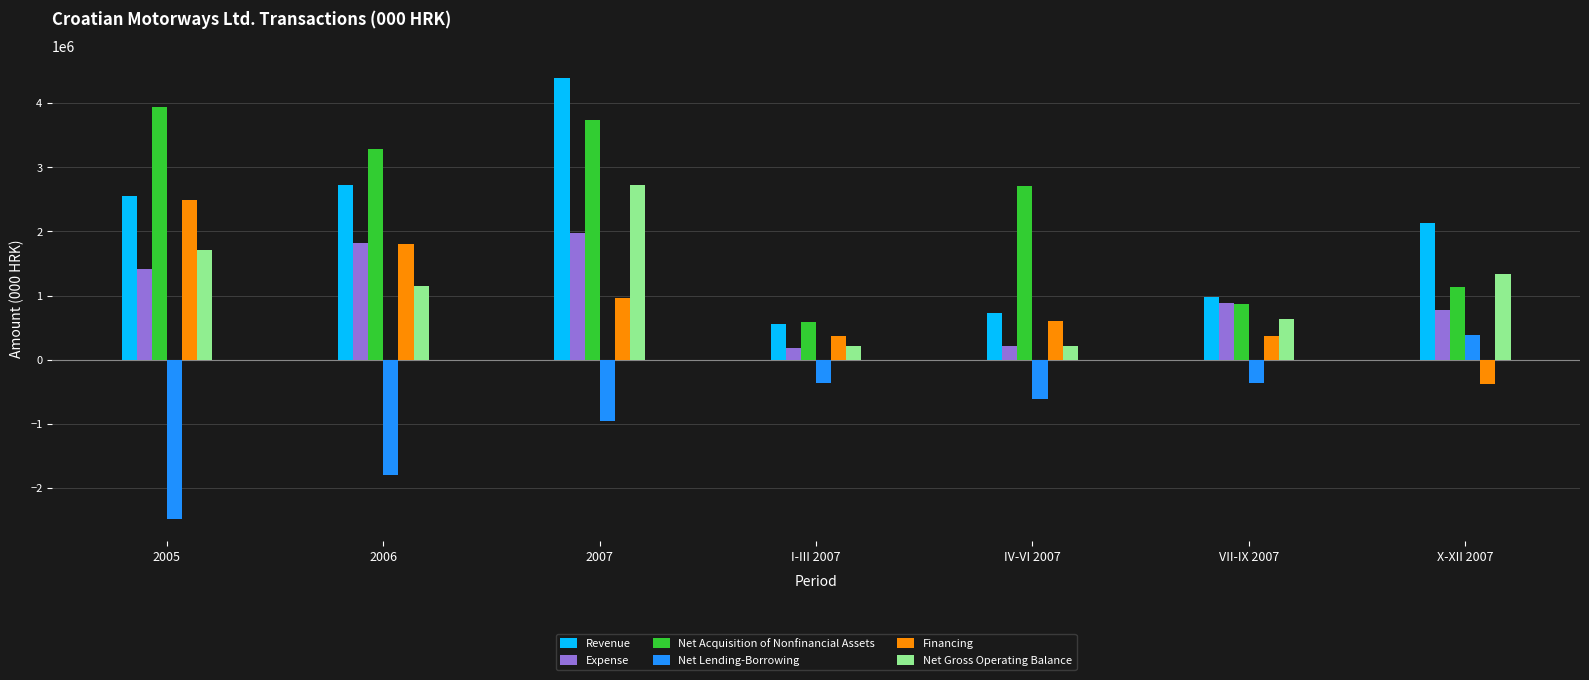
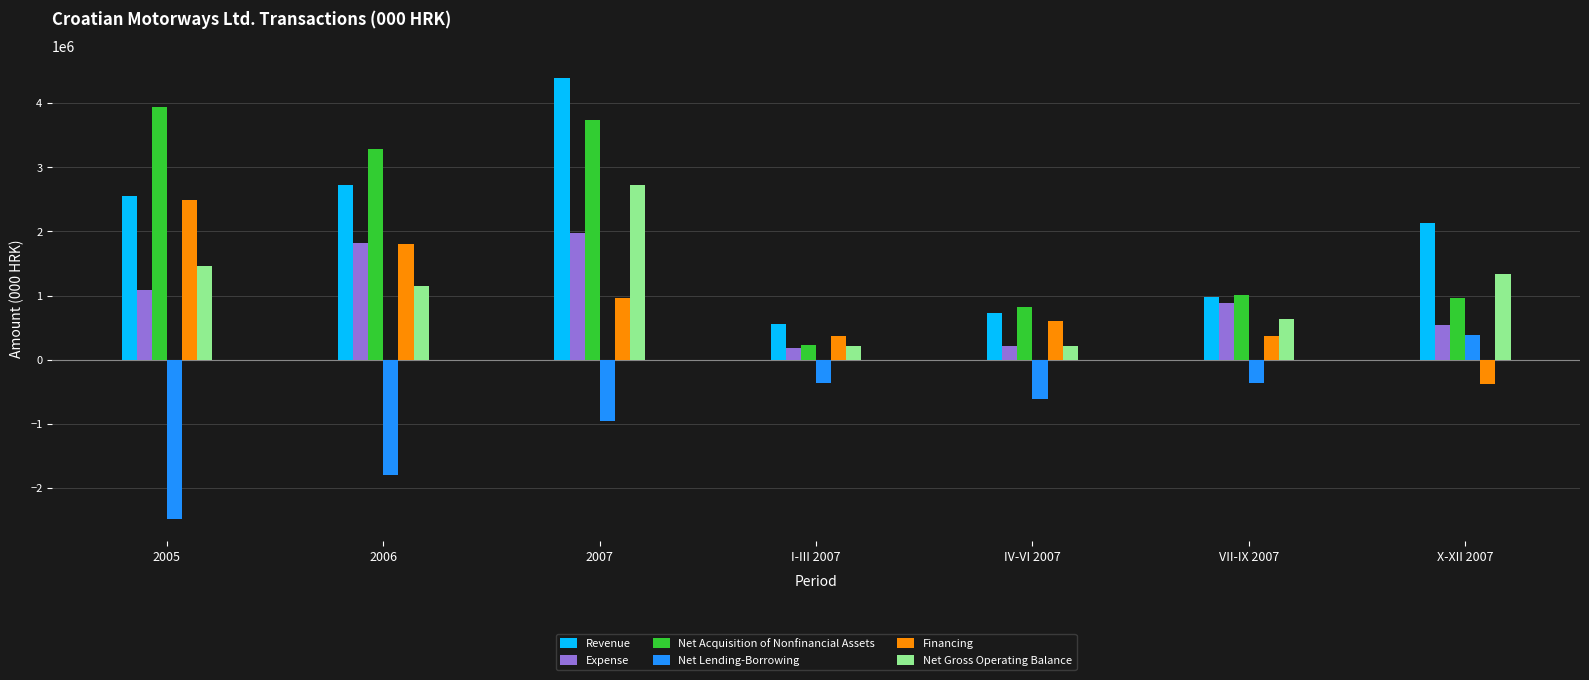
Expense, 2005: 1400000 -> 1100000
Net Gross Operating Balance, 2005: 1700000 -> 1500000
Net Acquisition of Nonfinancial Assets, I-III 2007: 600000 -> 200000
Net Acquisition of Nonfinancial Assets, IV-VI 2007: 2700000 -> 800000
Net Acquisition of Nonfinancial Assets, VII-IX 2007: 900000 -> 1000000
Expense, X-XII 2007: 800000 -> 500000
Net Acquisition of Nonfinancial Assets, X-XII 2007: 1100000 -> 1000000
